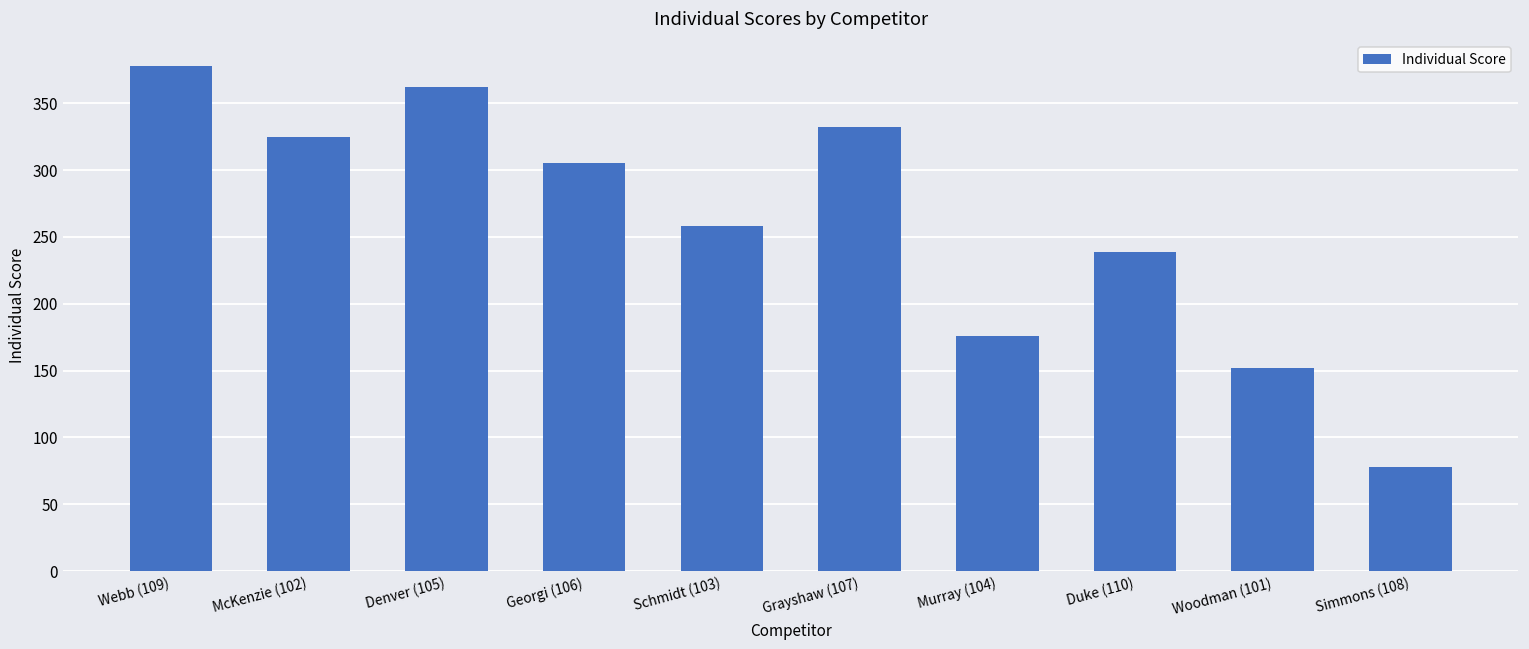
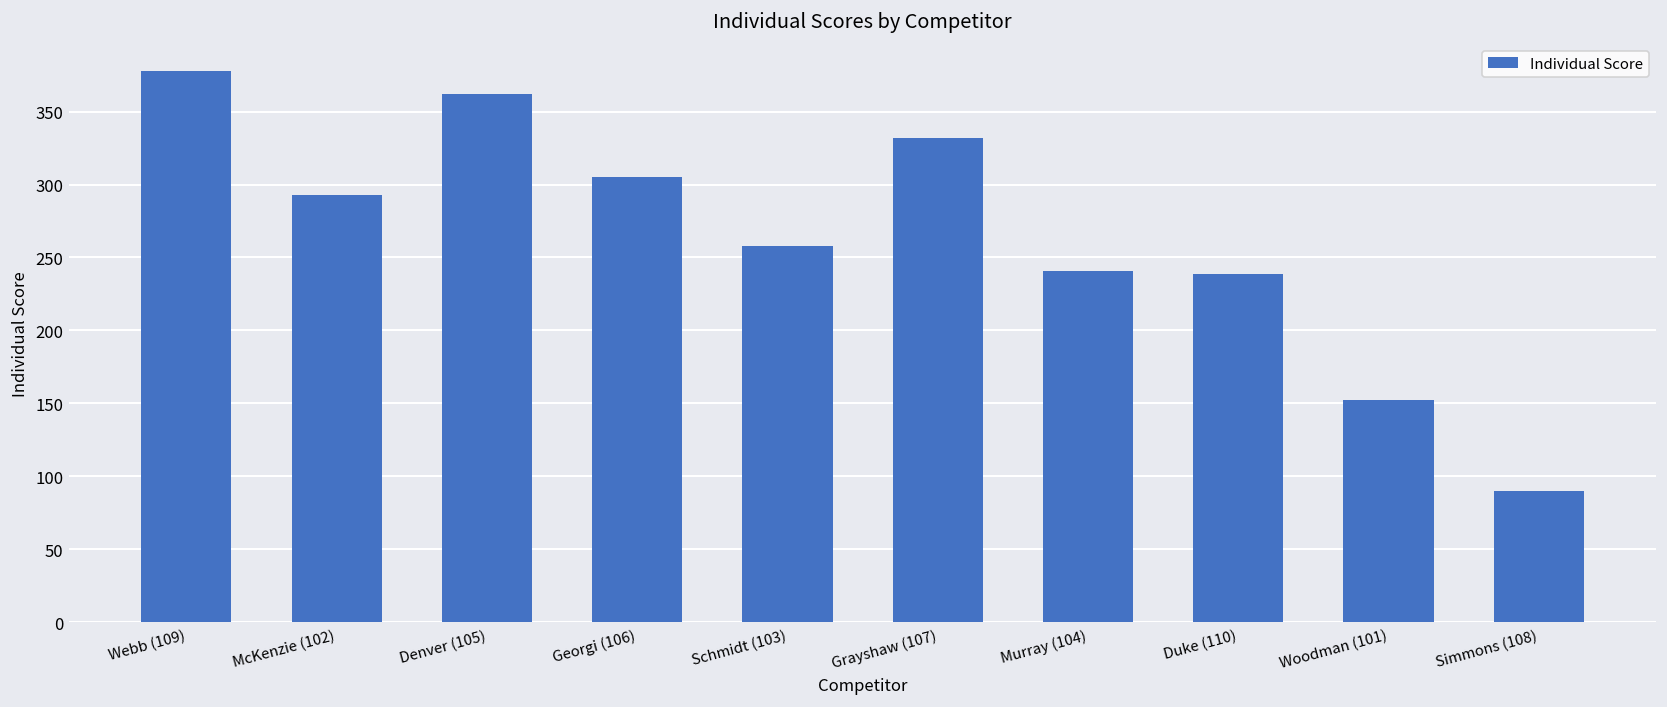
McKenzie (102): 325 -> 293
Murray (104): 176 -> 241
Simmons (108): 78 -> 90
